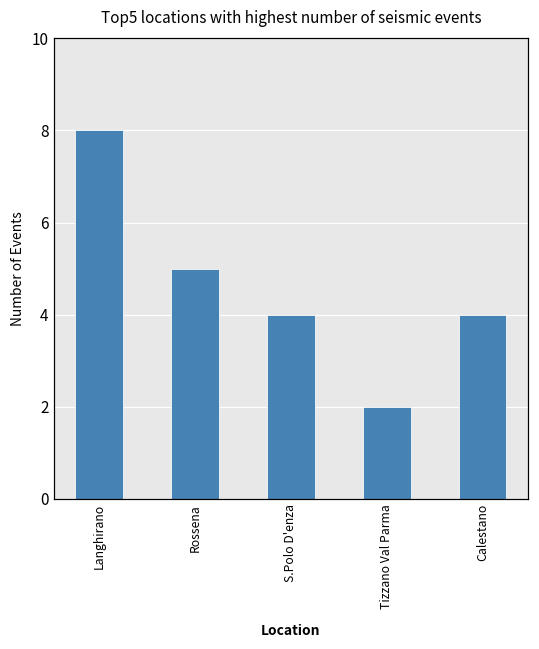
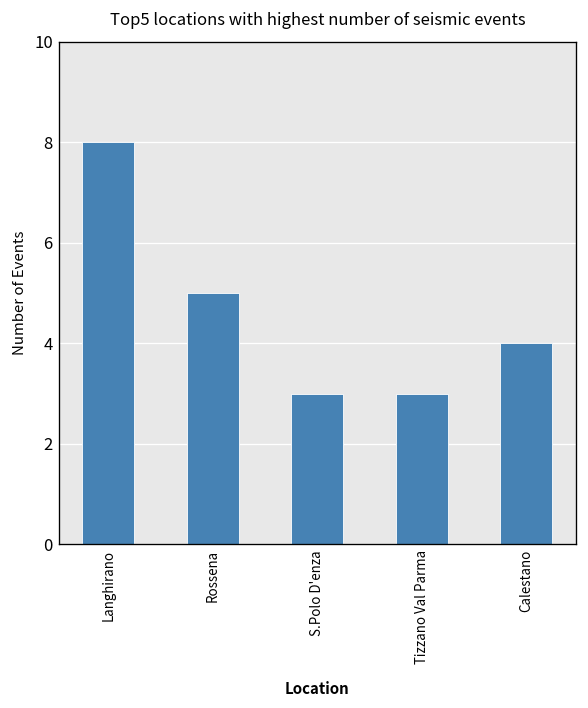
S.Polo D'enza: 4 -> 3
Tizzano Val Parma: 2 -> 3
